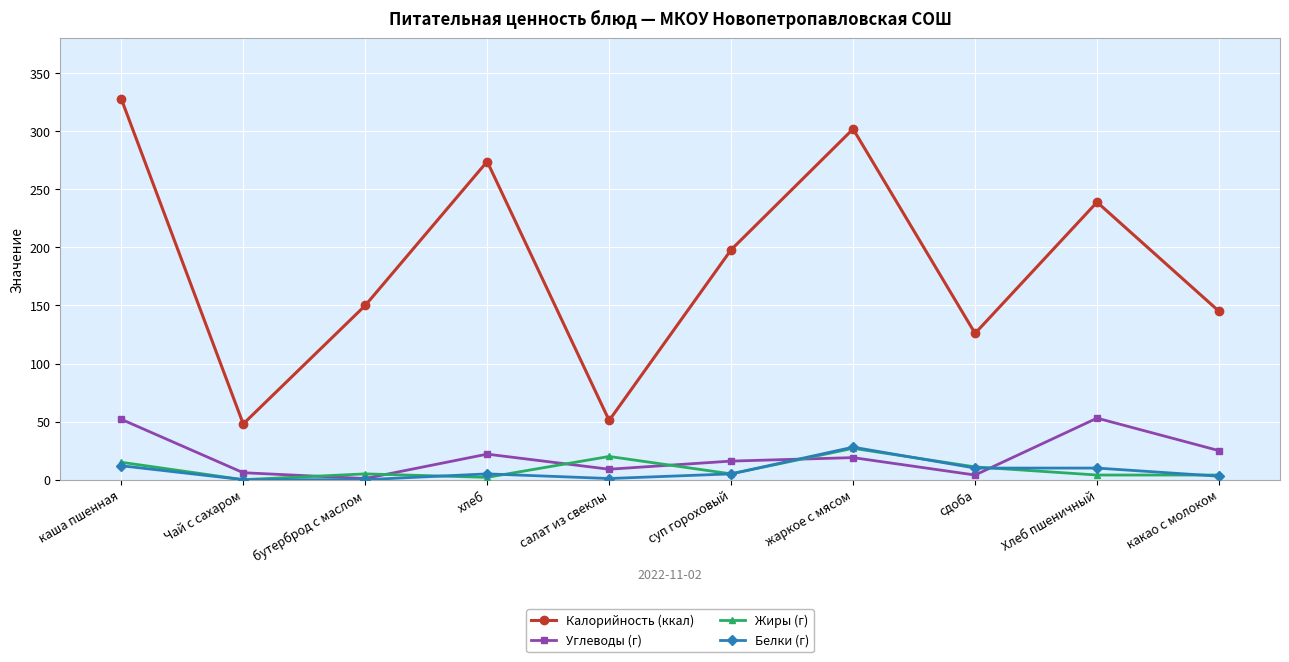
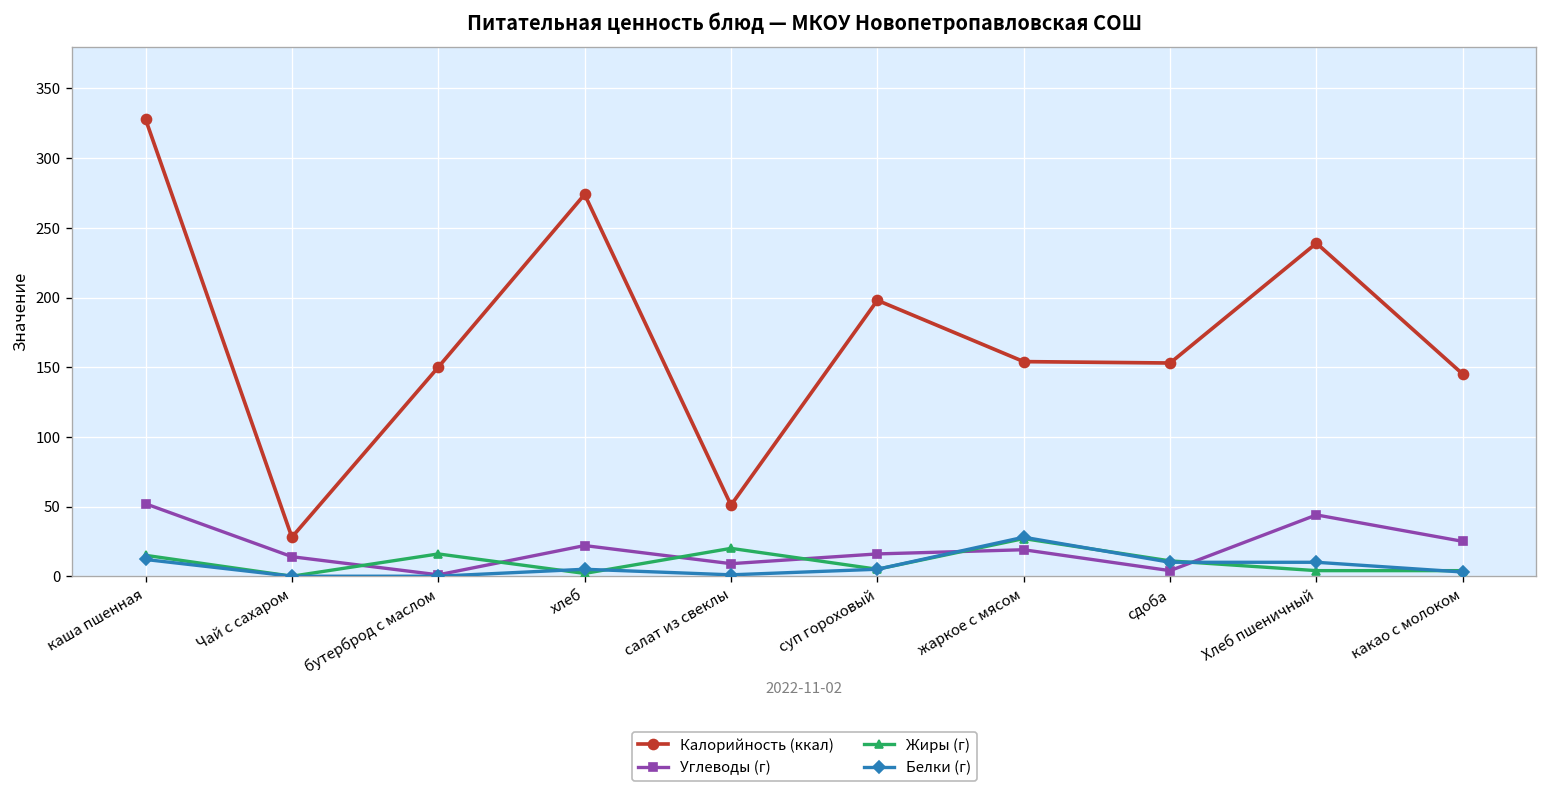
Калорийность (ккал), Чай с сахаром: 48 -> 28
Углеводы (г), Чай с сахаром: 6 -> 14
Жиры (г), бутерброд с маслом: 5 -> 16
Калорийность (ккал), жаркое с мясом: 302 -> 154
Калорийность (ккал), сдоба: 126 -> 153
Углеводы (г), Хлеб пшеничный: 53 -> 44
